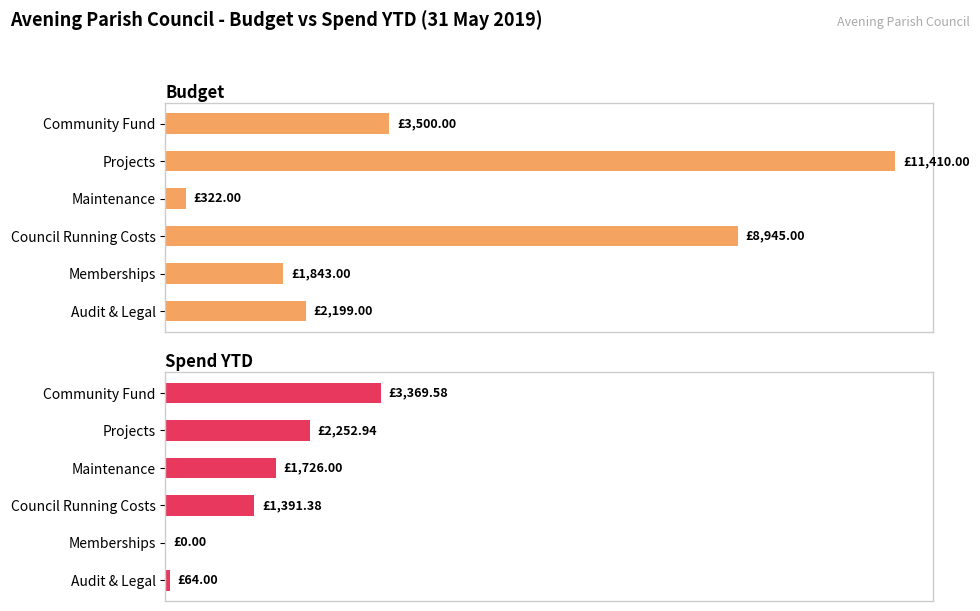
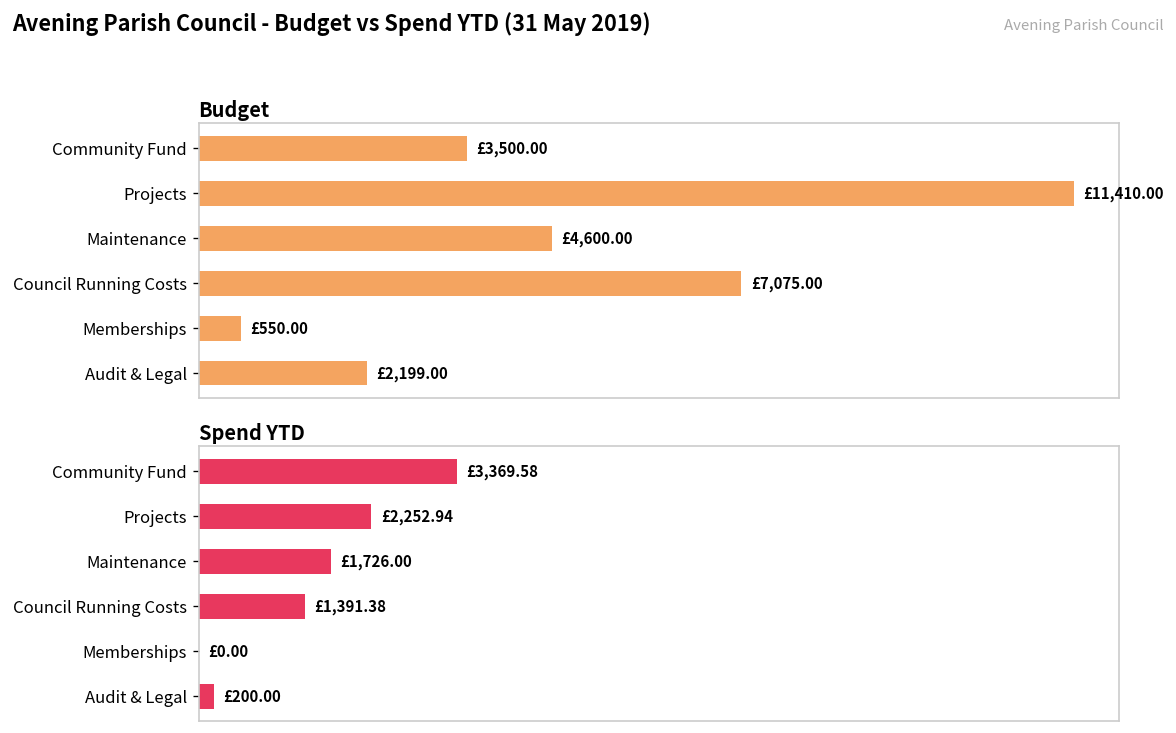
Budget, Maintenance: £322.00 -> £4,600.00
Budget, Council Running Costs: £8,945.00 -> £7,075.00
Budget, Memberships: £1,843.00 -> £550.00
Spend YTD, Audit & Legal: £64.00 -> £200.00
